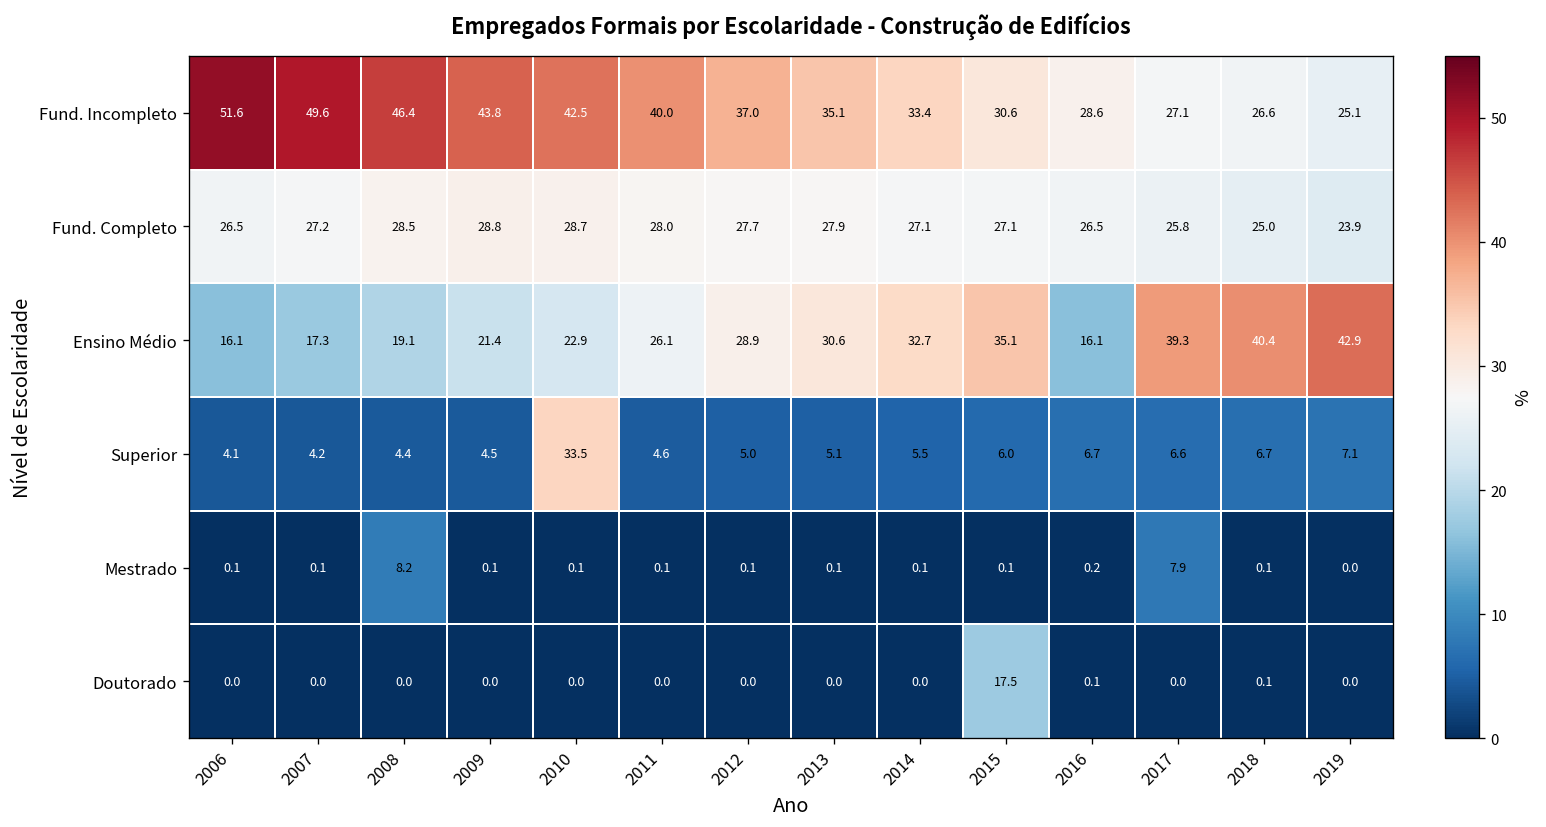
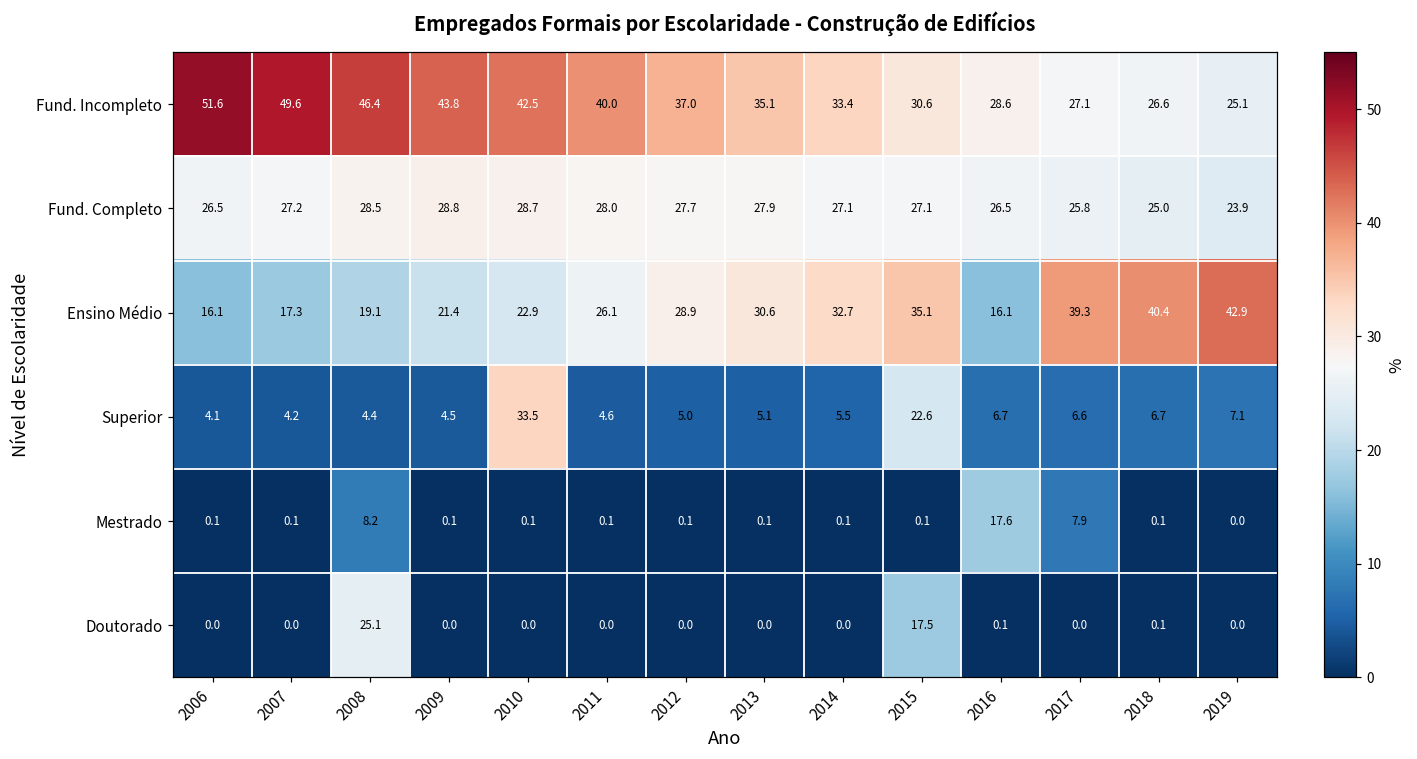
Superior, 2015: 6.0 -> 22.6
Mestrado, 2016: 0.2 -> 17.6
Doutorado, 2008: 0.0 -> 25.1
